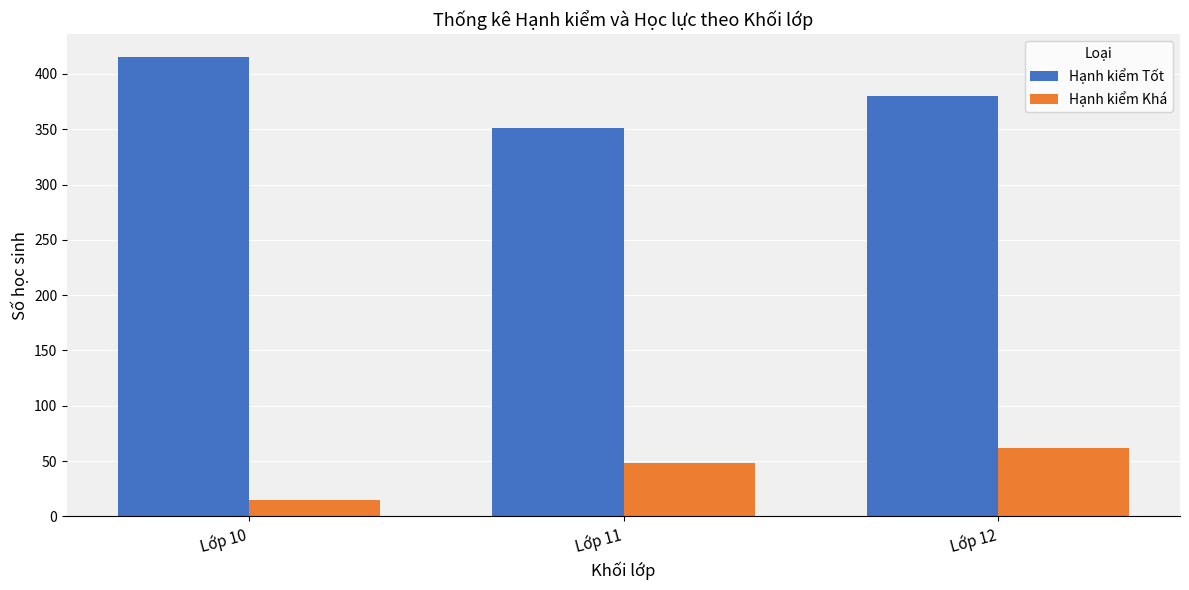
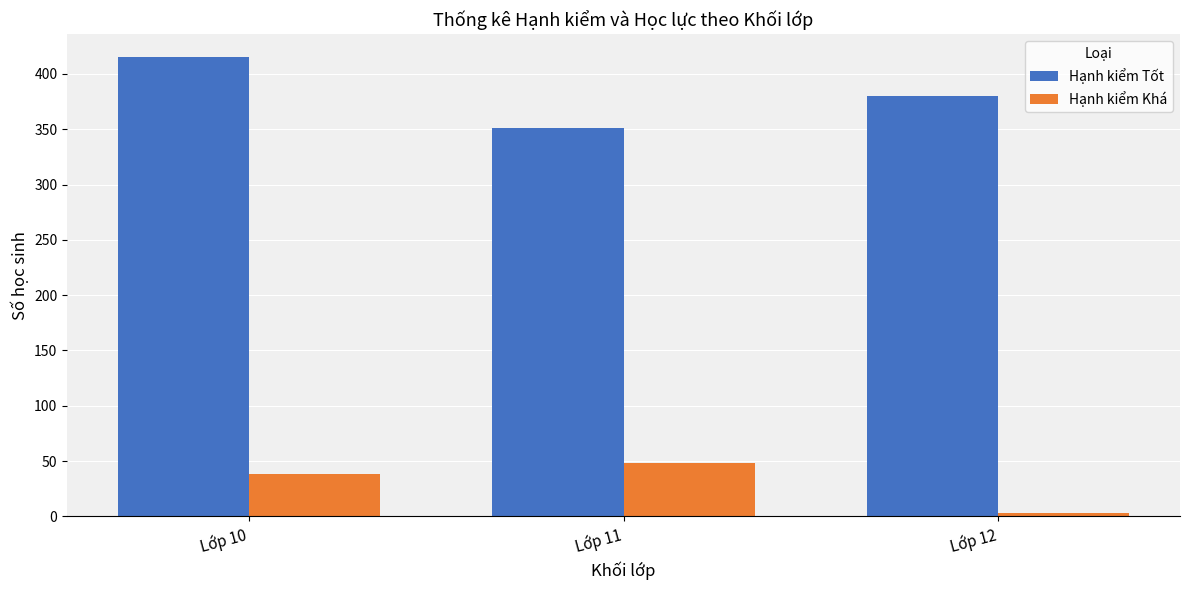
Hạnh kiểm Khá, Lớp 10: 15 -> 38
Hạnh kiểm Khá, Lớp 12: 62 -> 3
